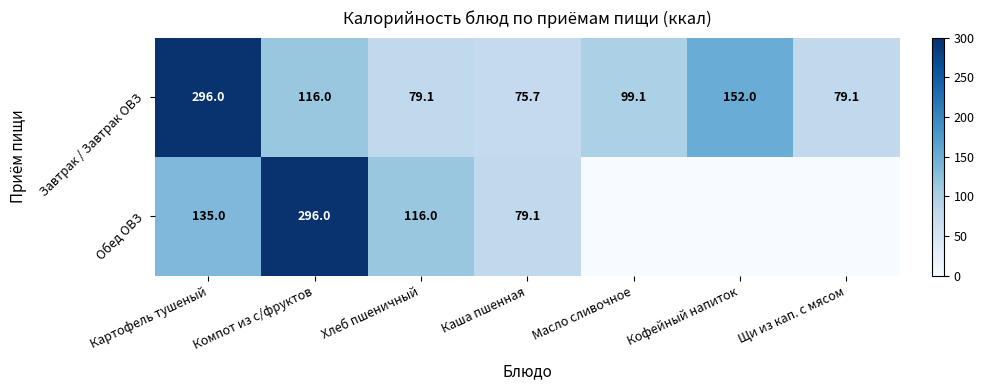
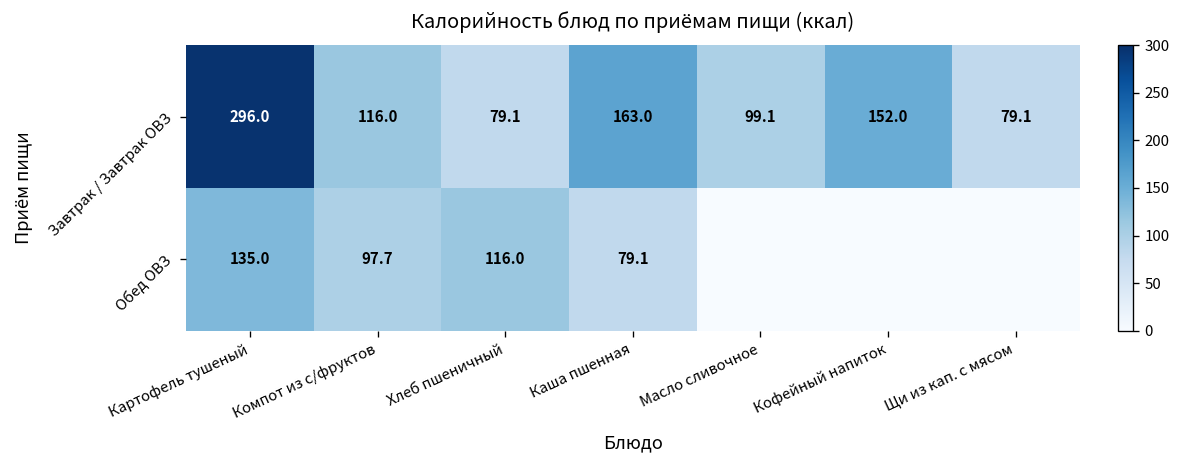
Завтрак / Завтрак ОВЗ, Каша пшенная: 75.7 -> 163.0
Обед ОВЗ, Компот из с/фруктов: 296.0 -> 97.7
